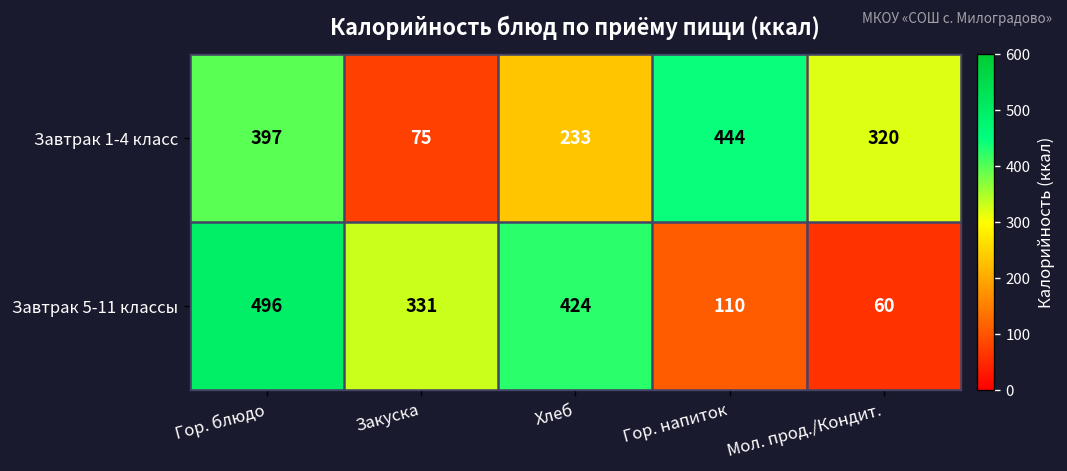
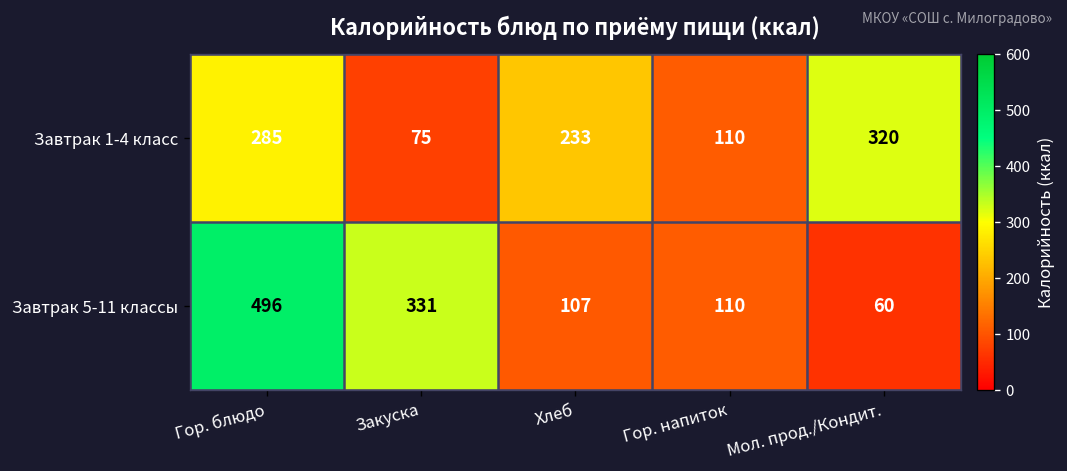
Завтрак 1-4 класс, Гор. блюдо: 397 -> 285
Завтрак 1-4 класс, Гор. напиток: 444 -> 110
Завтрак 5-11 классы, Хлеб: 424 -> 107
